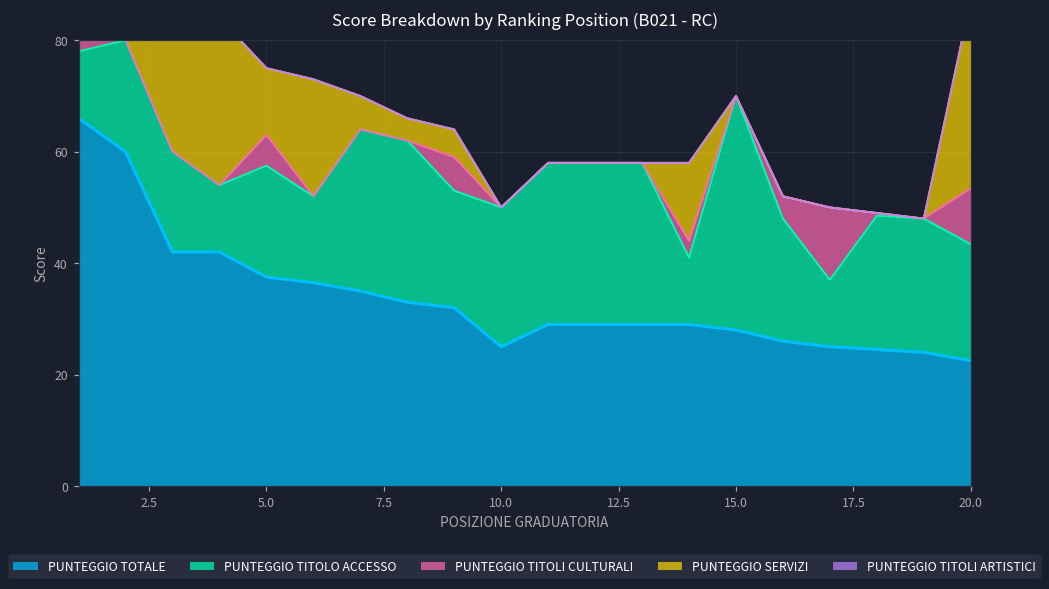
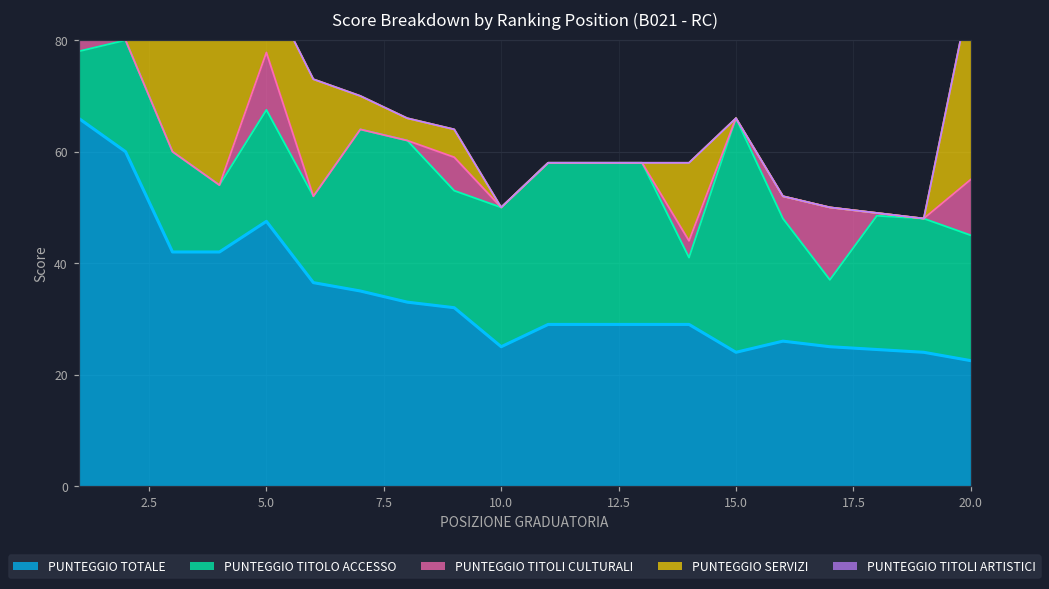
PUNTEGGIO TOTALE, 5.0: 38 -> 48
PUNTEGGIO TITOLI CULTURALI, 5.0: 6 -> 10
PUNTEGGIO TOTALE, 15.0: 28 -> 24
PUNTEGGIO TITOLO ACCESSO, 20.0: 21 -> 23
